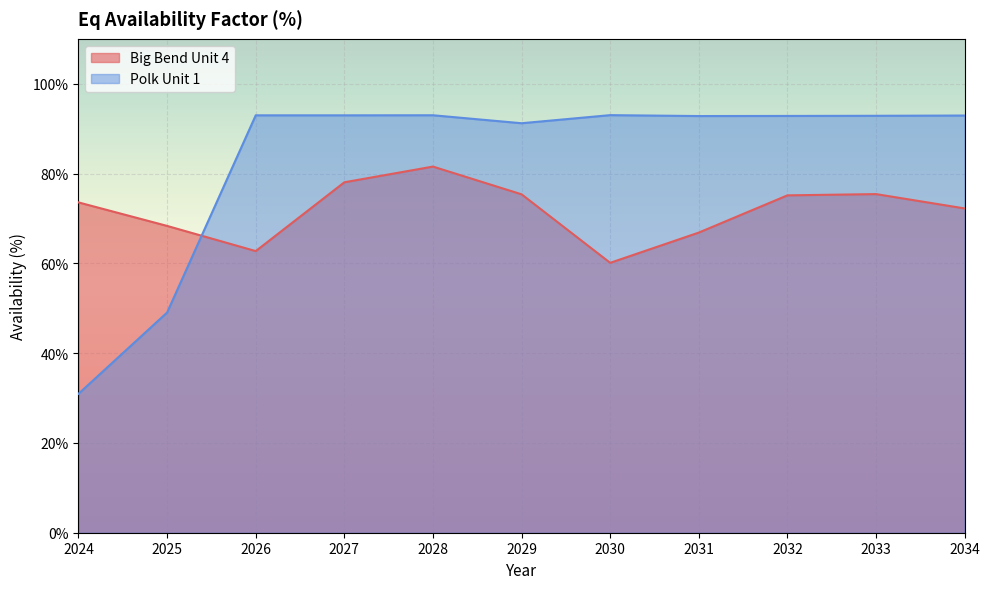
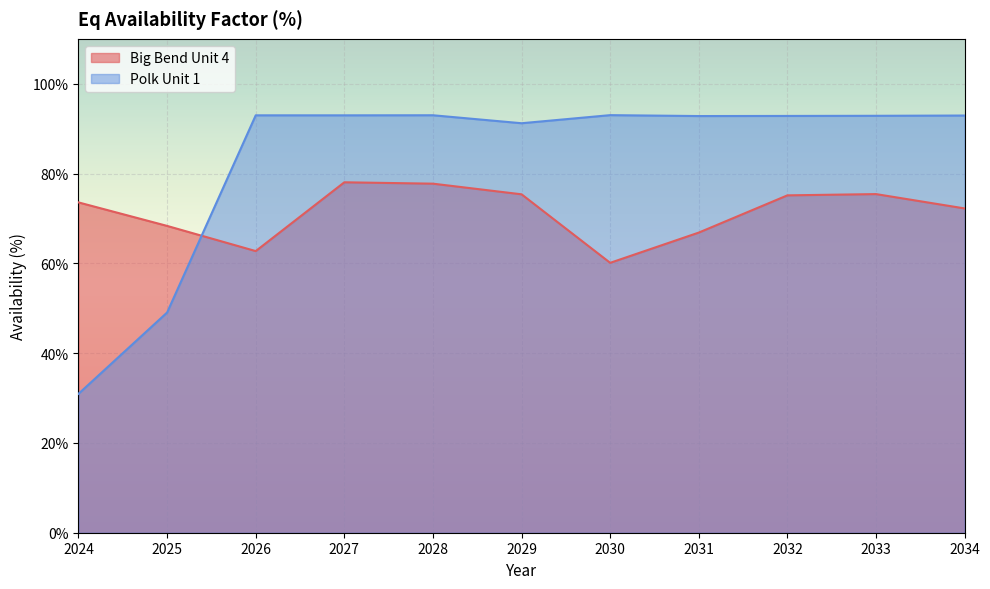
Big Bend Unit 4, 2028: 82% -> 78%
